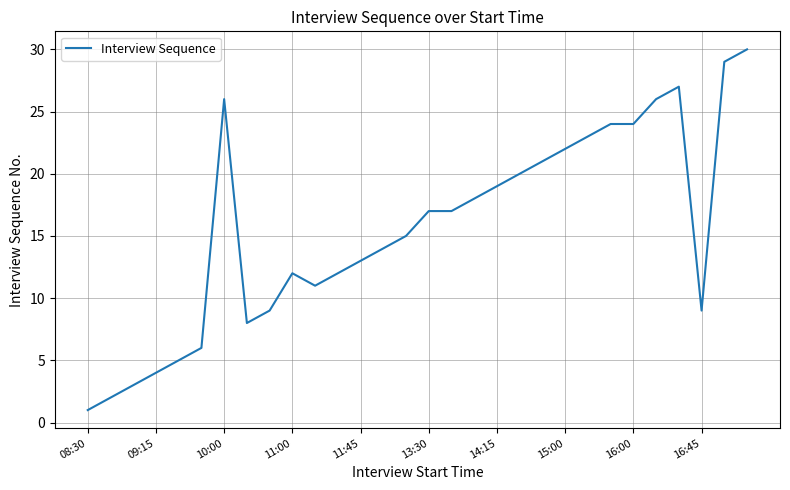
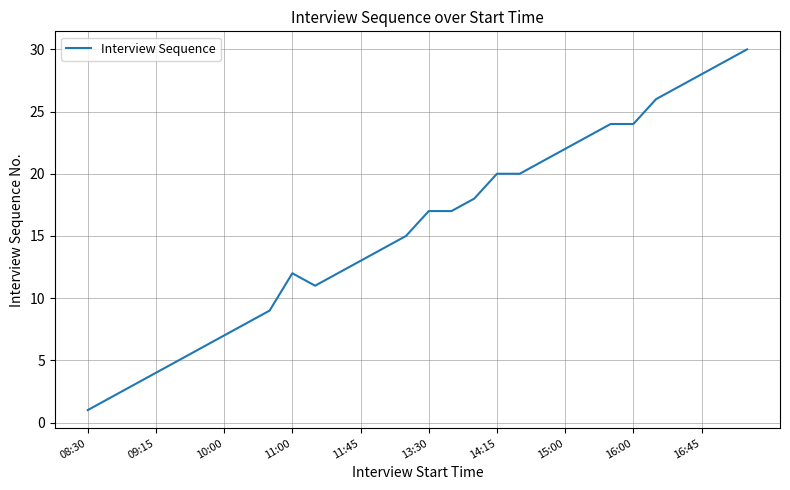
10:00: 26 -> 7
14:15: 19 -> 20
16:45: 9 -> 28
